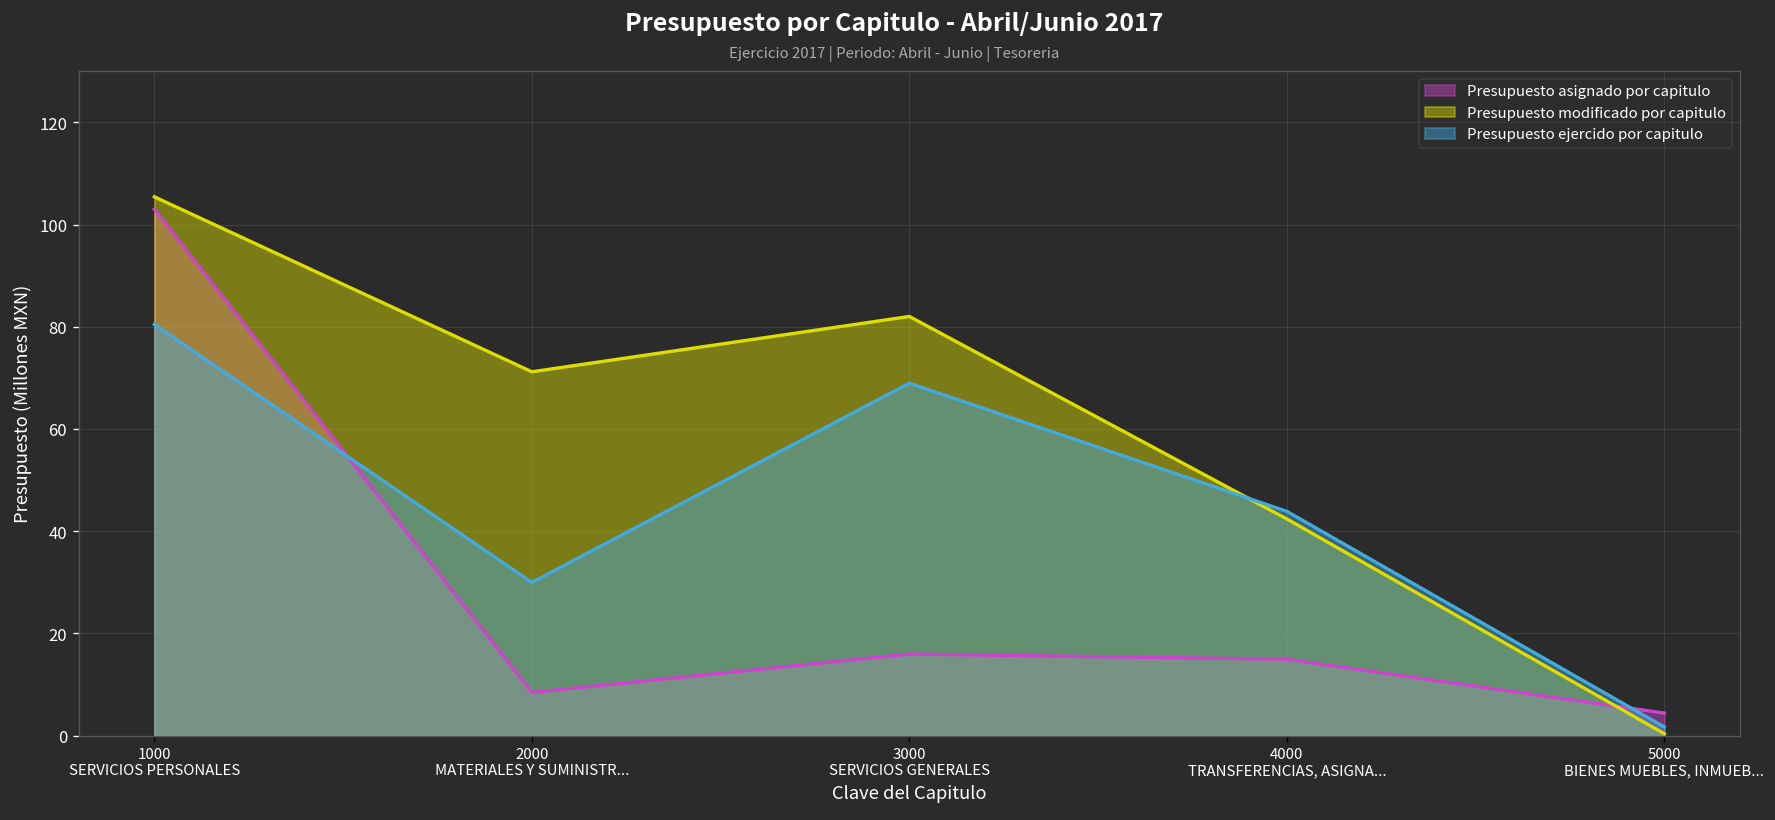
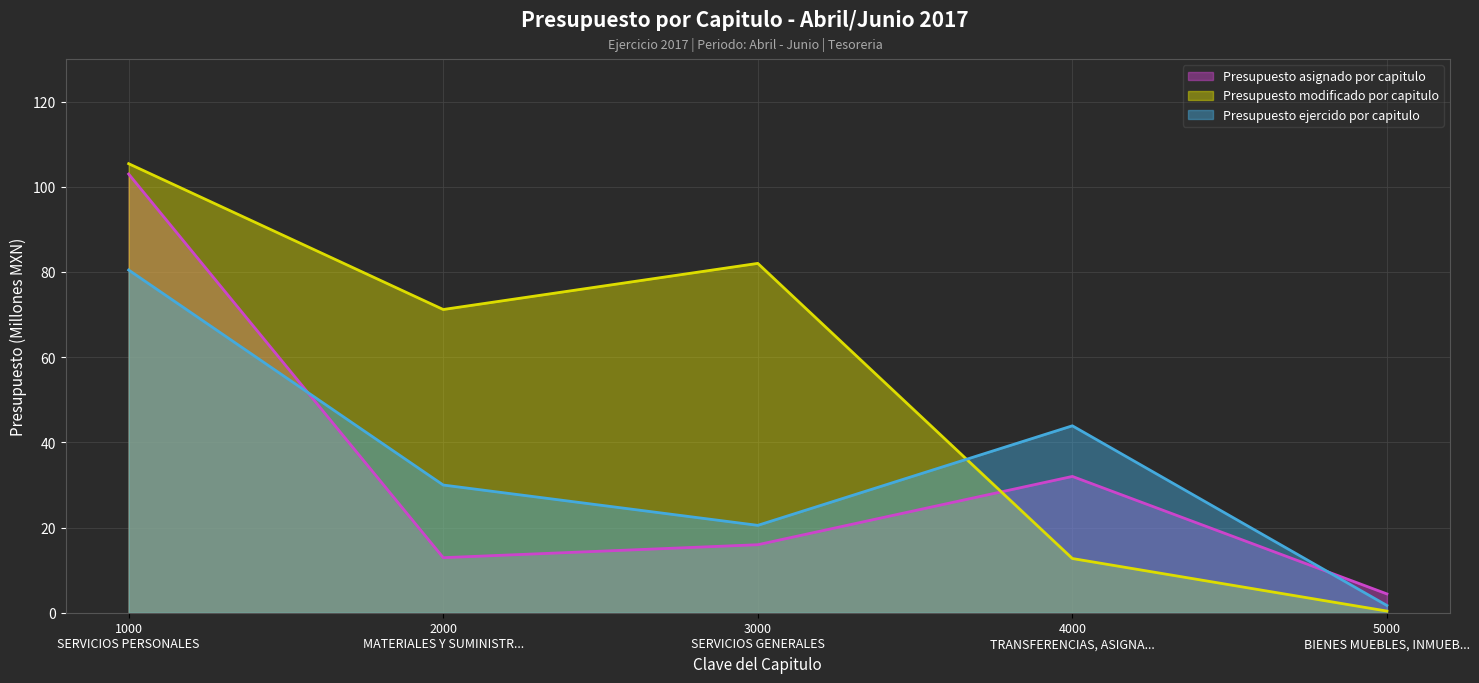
Presupuesto asignado por capitulo, 2000 MATERIALES Y SUMINISTR...: 8 -> 13
Presupuesto ejercido por capitulo, 3000 SERVICIOS GENERALES: 69 -> 21
Presupuesto asignado por capitulo, 4000 TRANSFERENCIAS, ASIGNA...: 15 -> 32
Presupuesto modificado por capitulo, 4000 TRANSFERENCIAS, ASIGNA...: 42 -> 13
